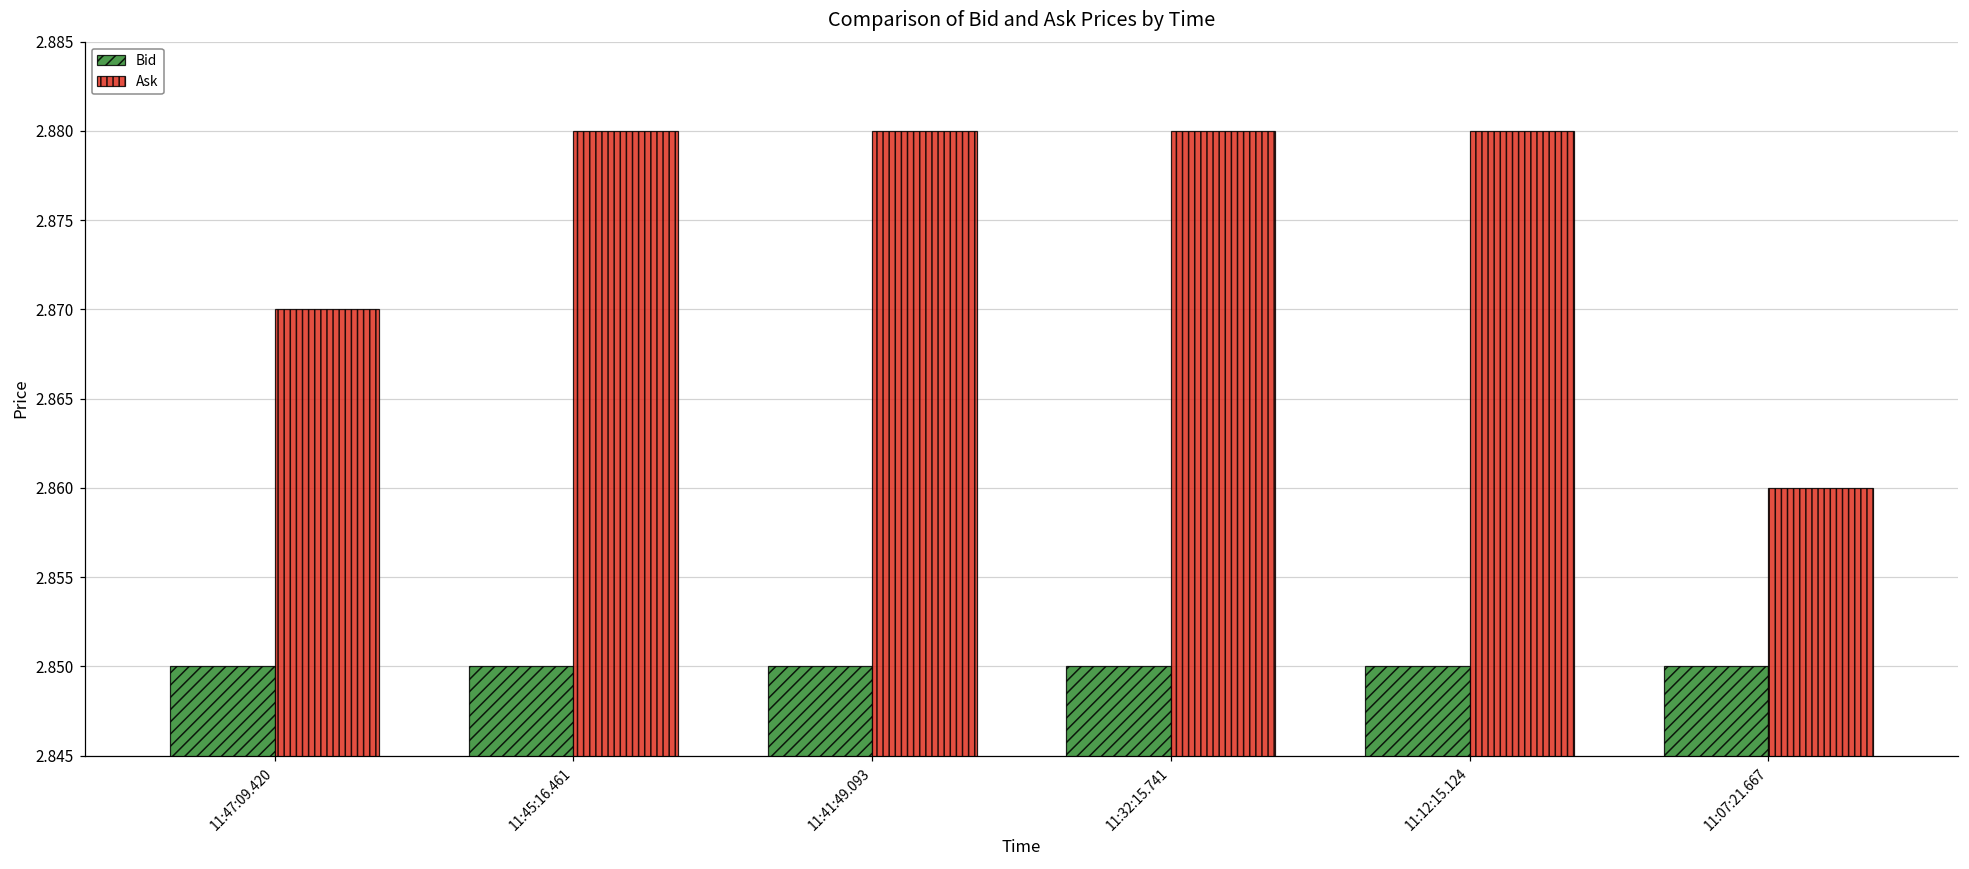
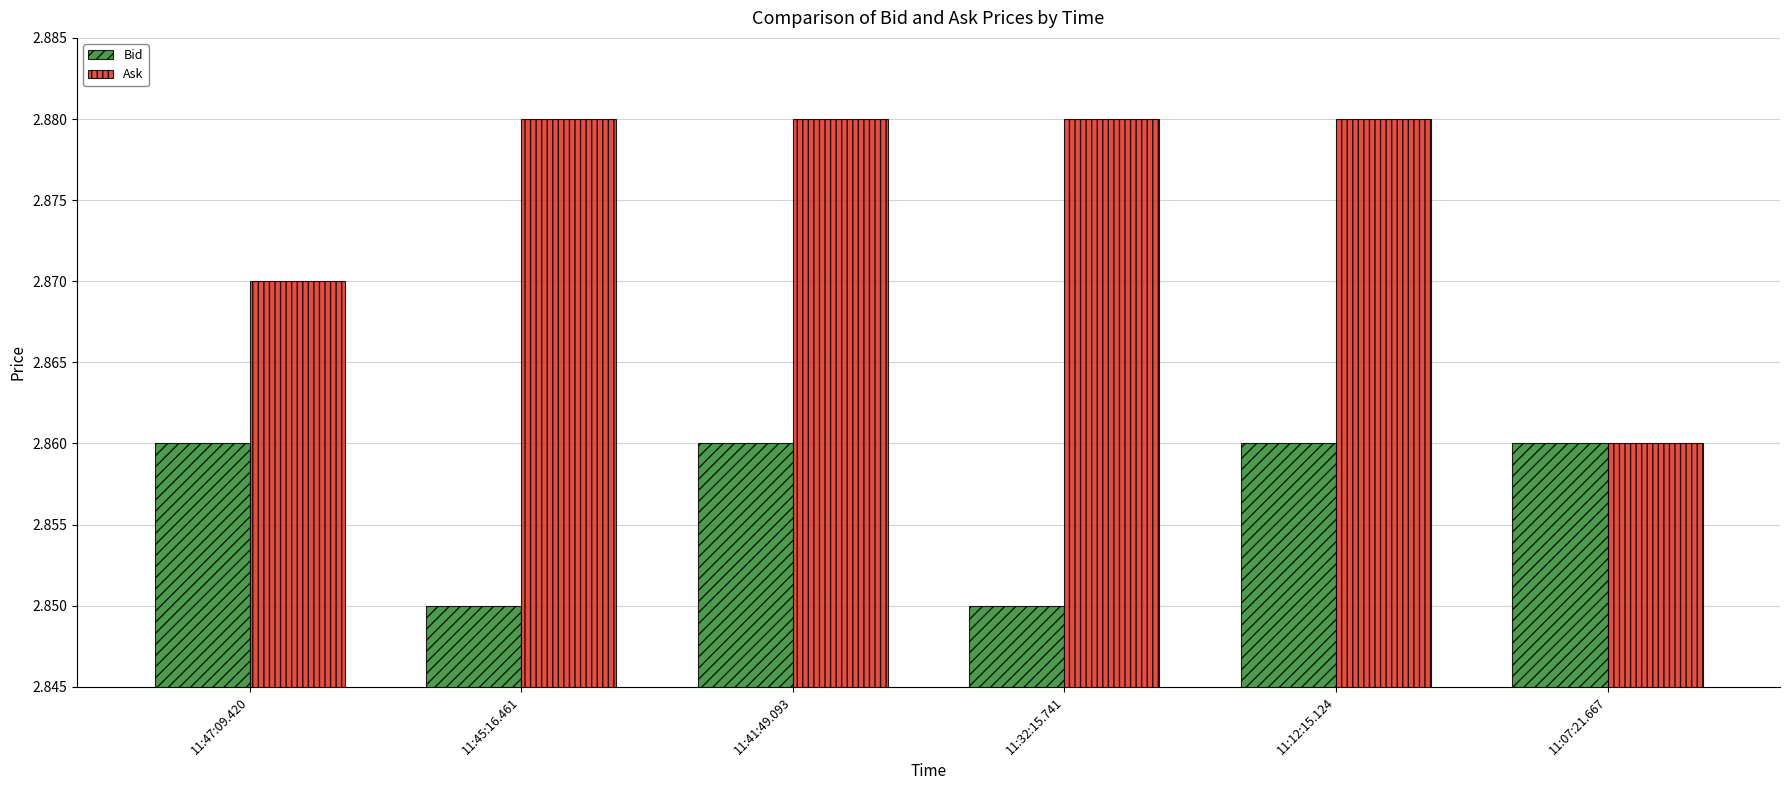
Bid, 11:47:09.420: 2.85 -> 2.86
Bid, 11:41:49.093: 2.85 -> 2.86
Bid, 11:12:15.124: 2.85 -> 2.86
Bid, 11:07:21.667: 2.85 -> 2.86
